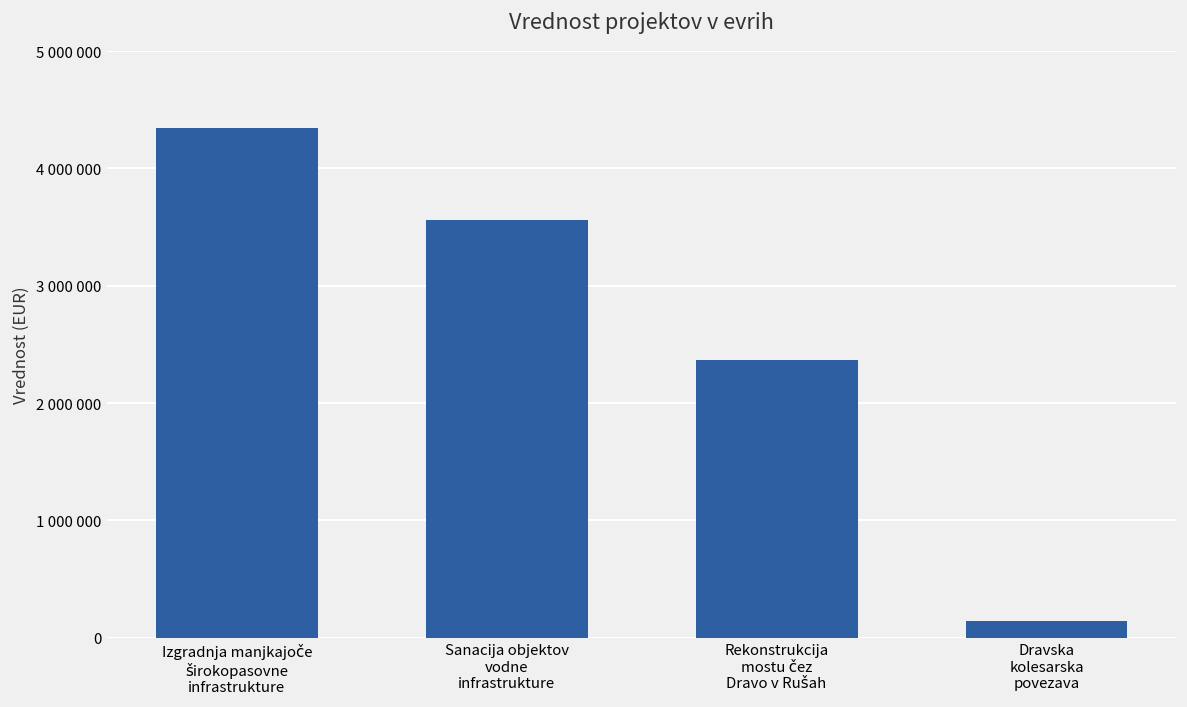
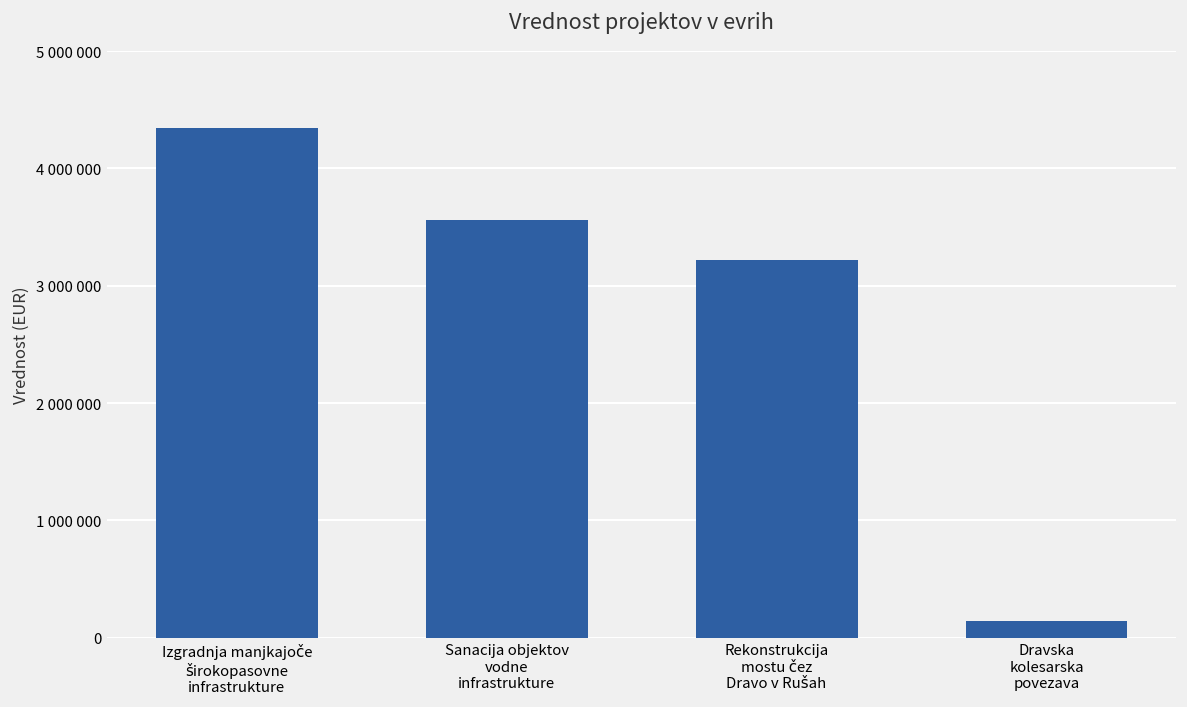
Rekonstrukcija mostu čez Dravo v Rušah: 2400000 -> 3200000
